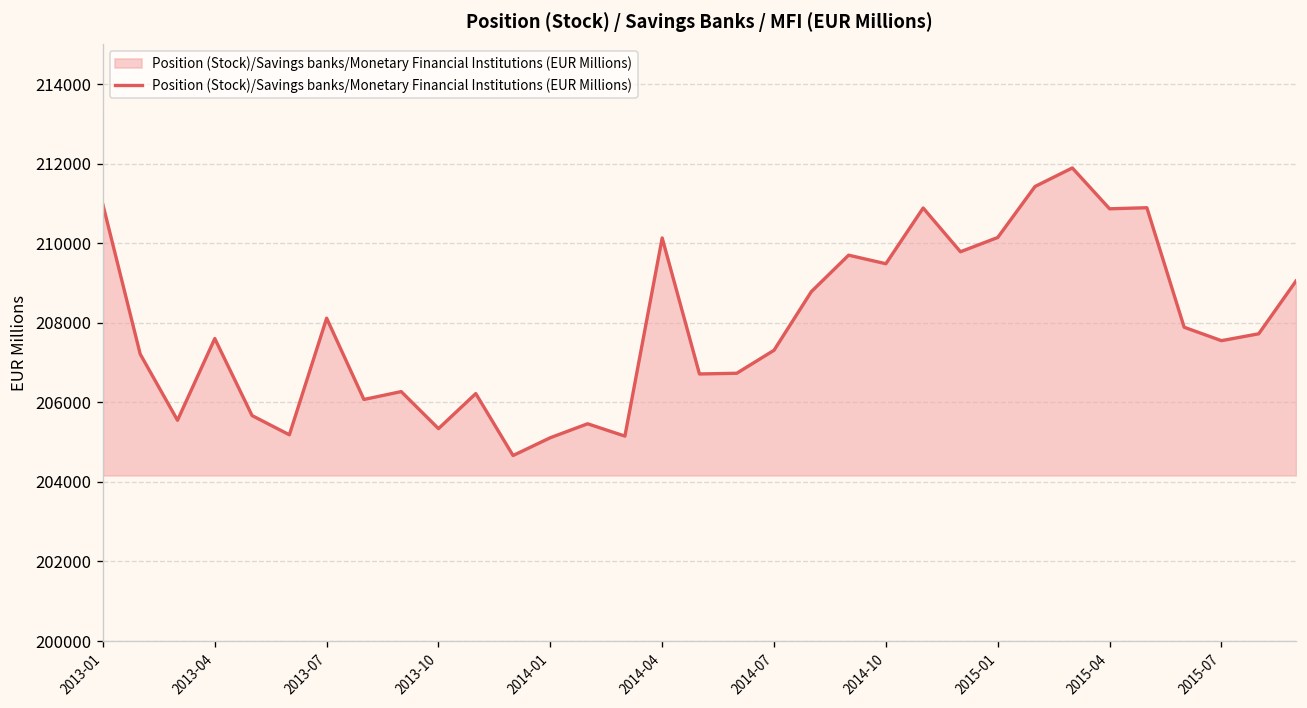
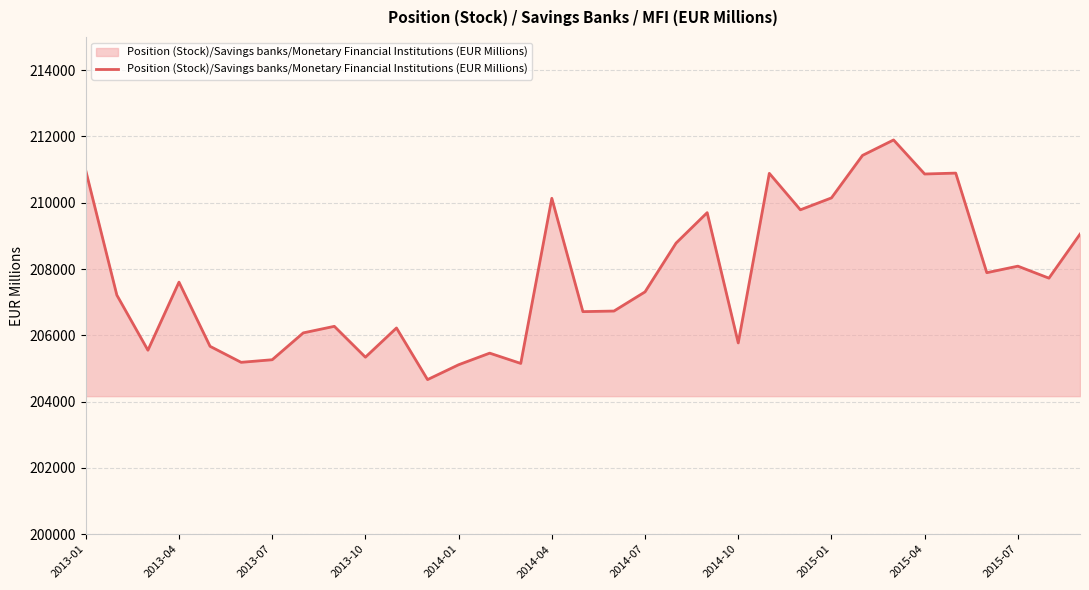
2013-07: 208100 -> 205300
2014-10: 209500 -> 205800
2015-07: 207600 -> 208100
